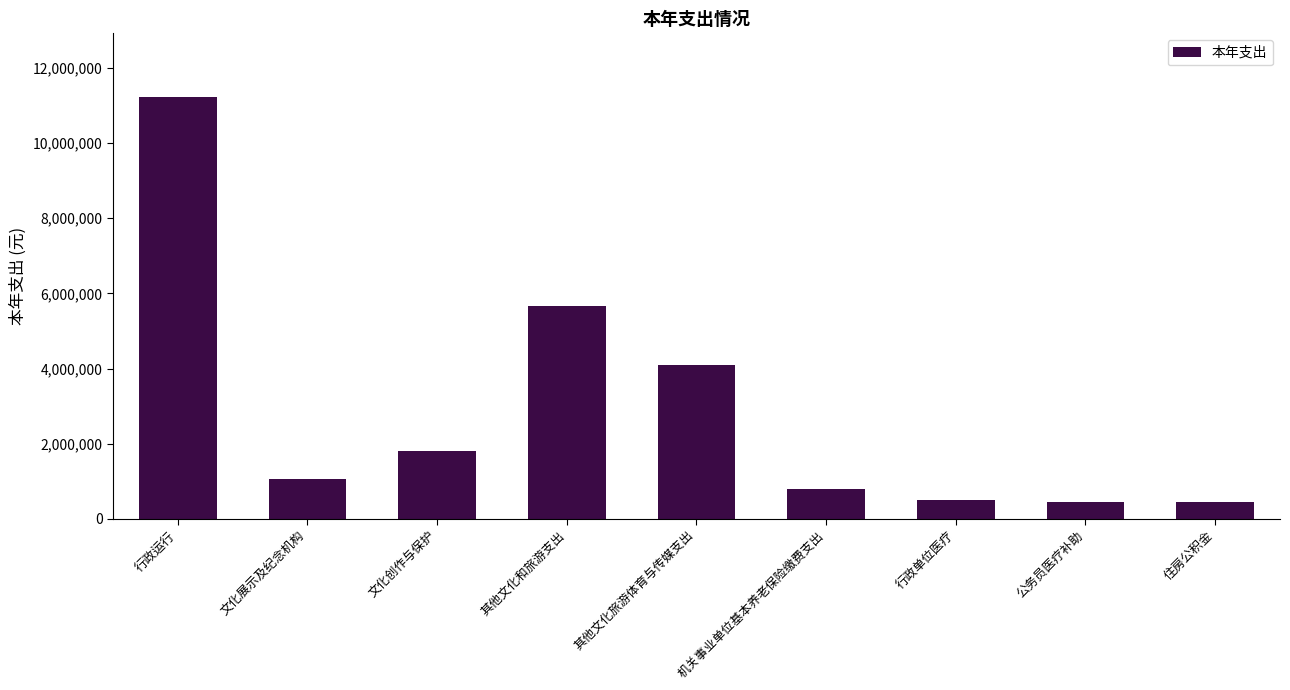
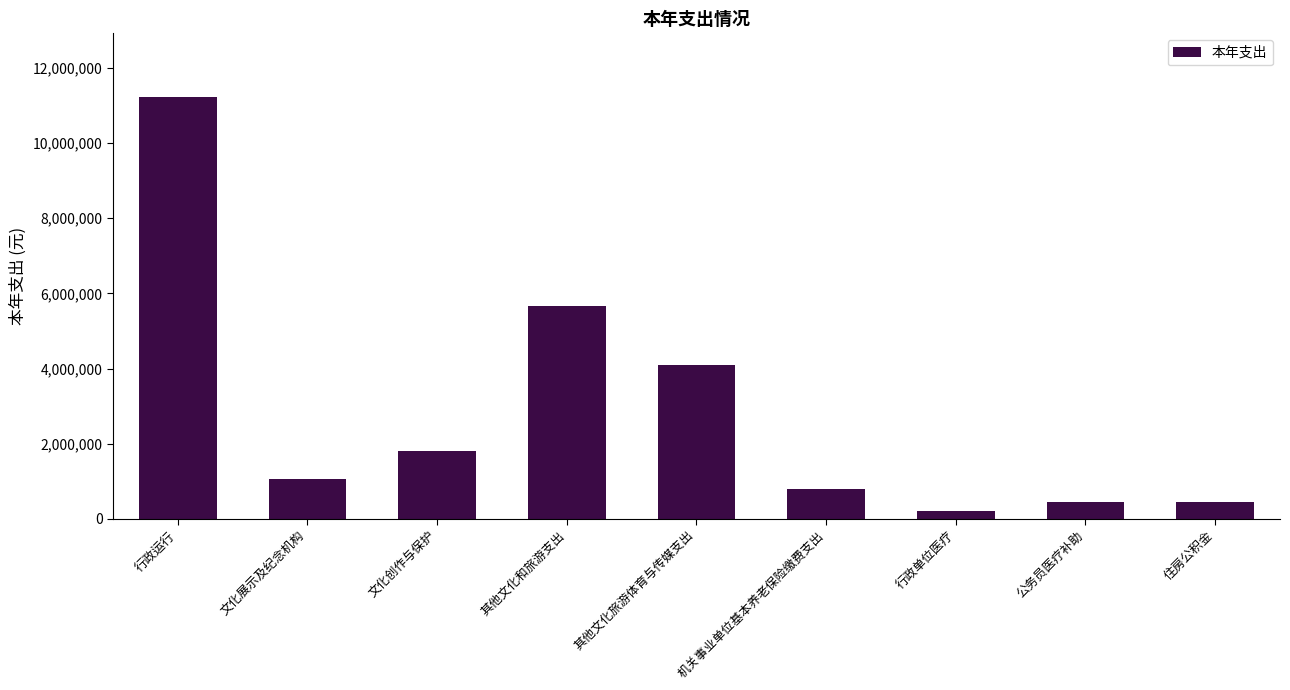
行政单位医疗: 500,000 -> 200,000
